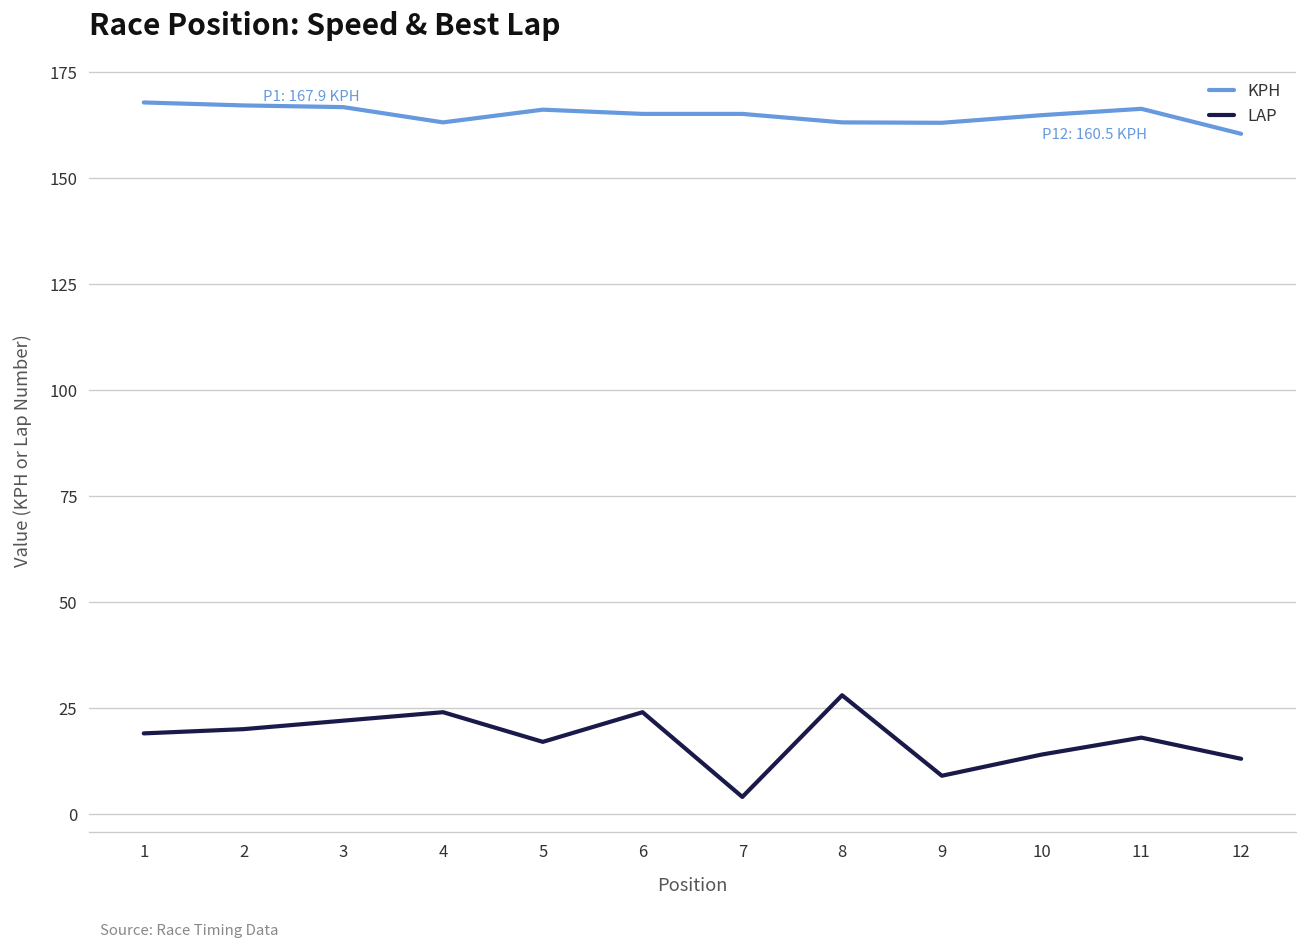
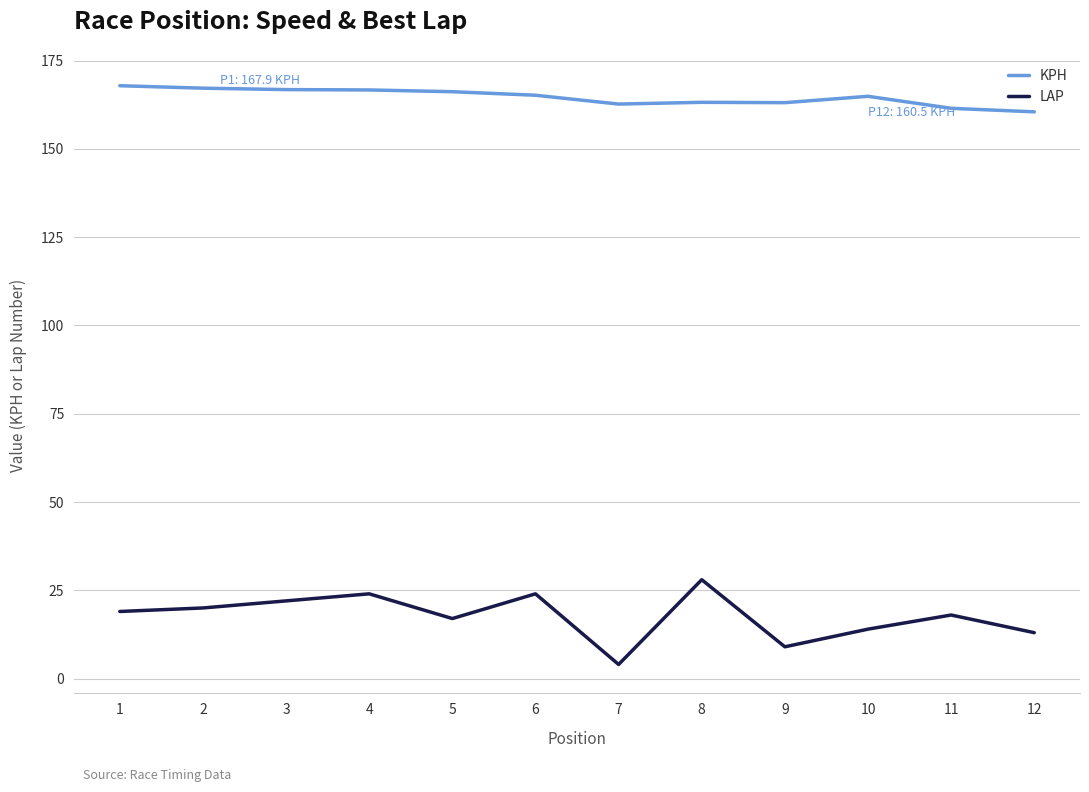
KPH, 4: 163 -> 167
KPH, 7: 165 -> 163
KPH, 11: 166 -> 162
